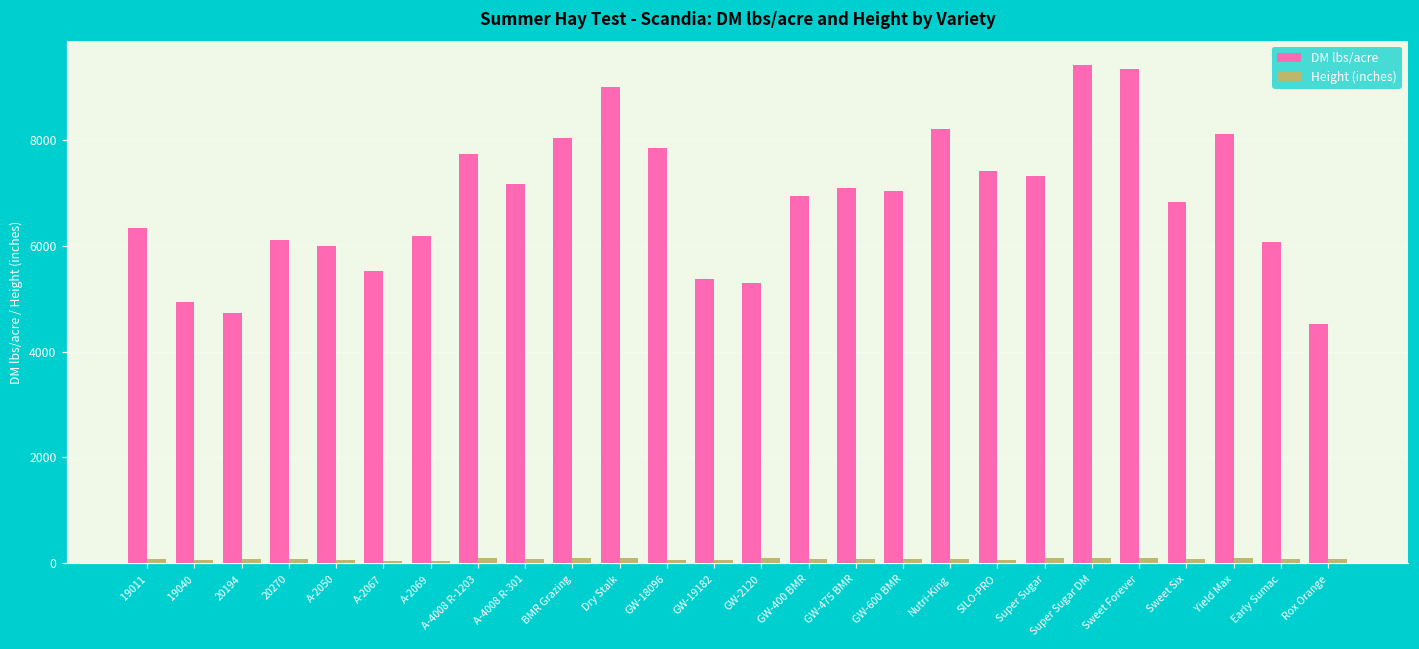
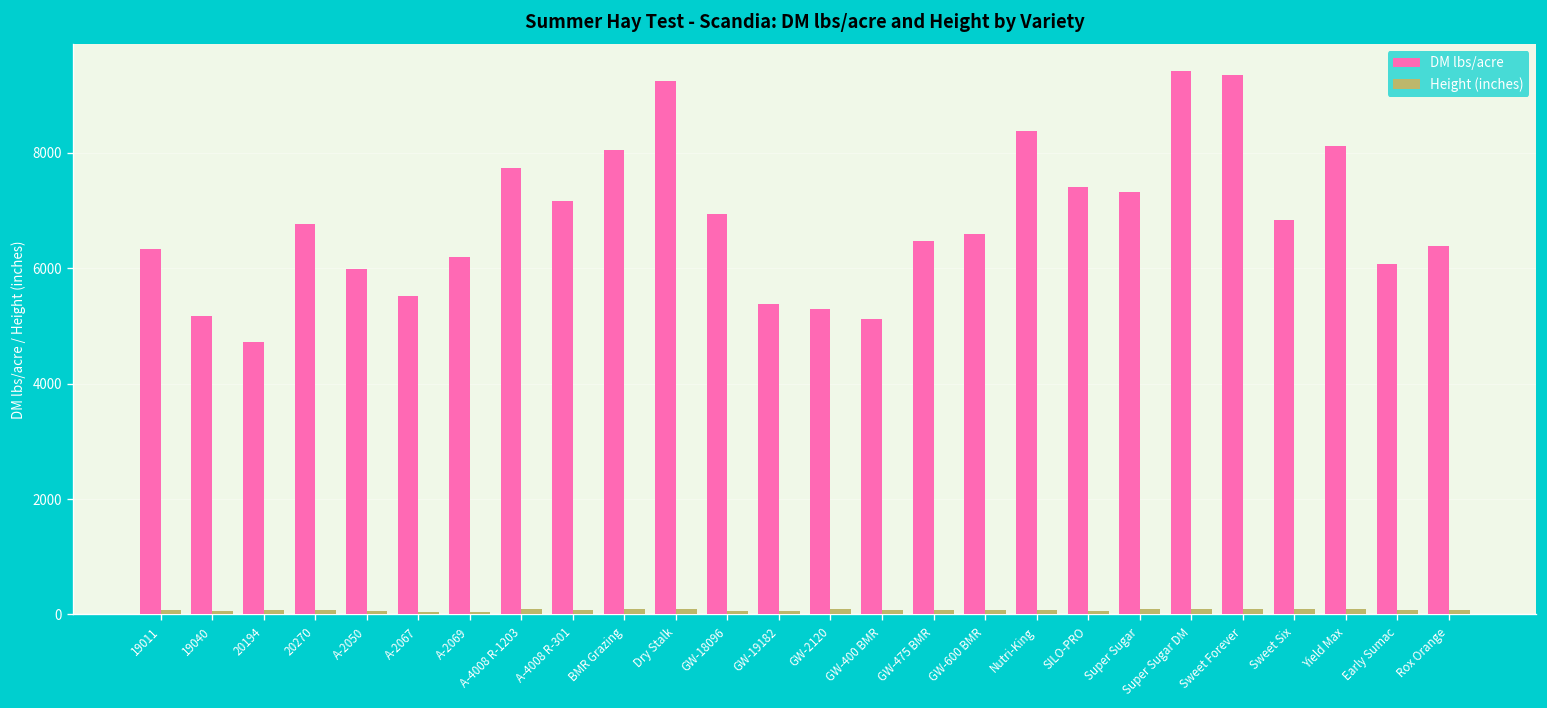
DM lbs/acre, 19040: 4900 -> 5200
DM lbs/acre, 20270: 6100 -> 6800
DM lbs/acre, Dry Stalk: 9000 -> 9200
DM lbs/acre, GW-18096: 7900 -> 6900
DM lbs/acre, GW-400 BMR: 6900 -> 5100
DM lbs/acre, GW-475 BMR: 7100 -> 6500
DM lbs/acre, GW-600 BMR: 7000 -> 6600
DM lbs/acre, Nutri-King: 8200 -> 8400
DM lbs/acre, Rox Orange: 4500 -> 6400
